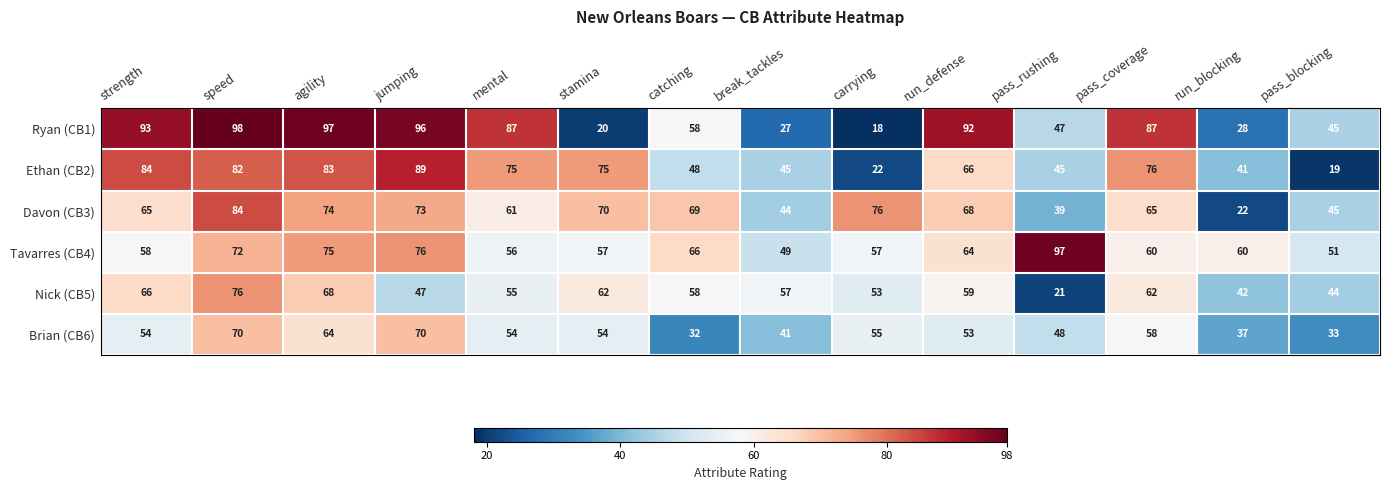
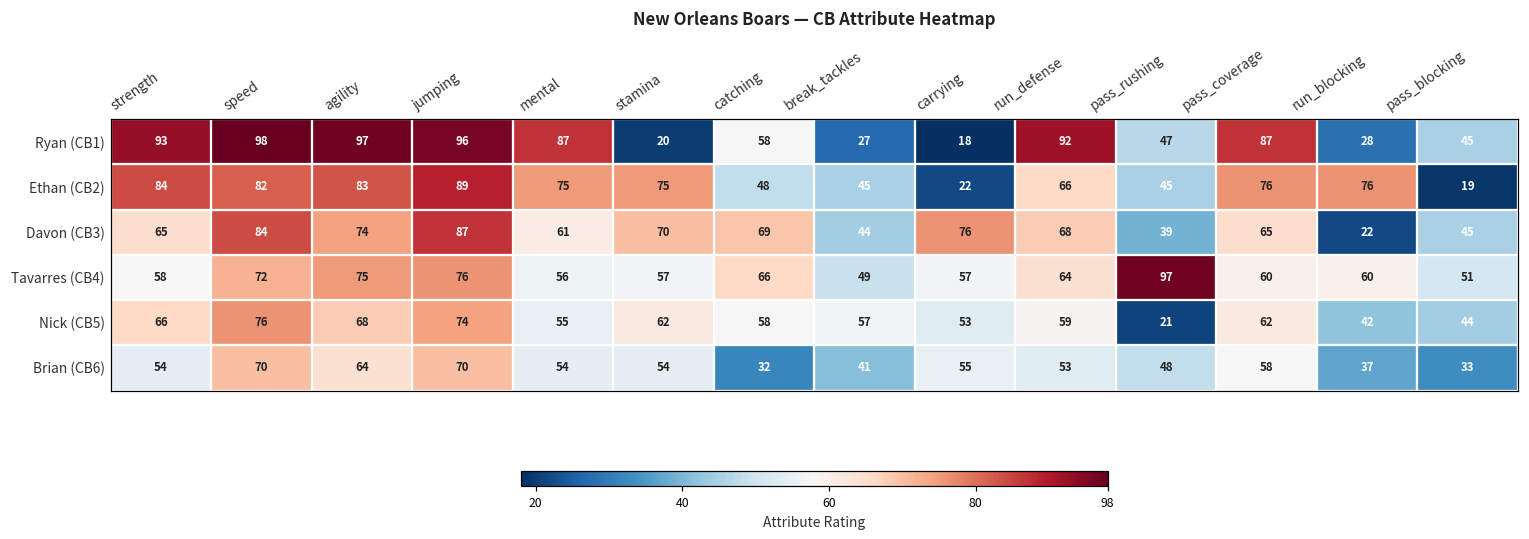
Ethan (CB2), run_blocking: 41 -> 76
Davon (CB3), jumping: 73 -> 87
Nick (CB5), jumping: 47 -> 74
